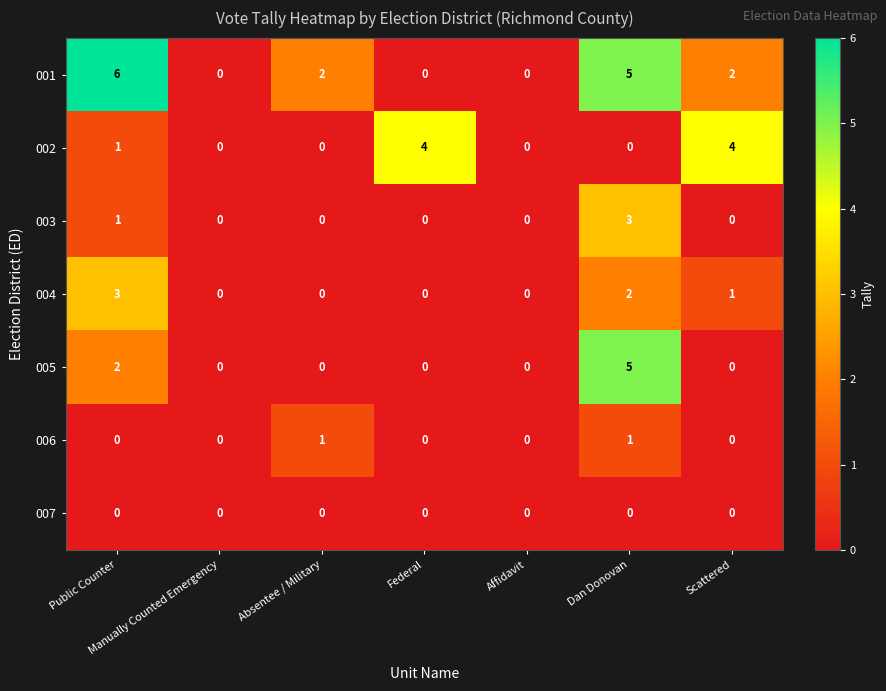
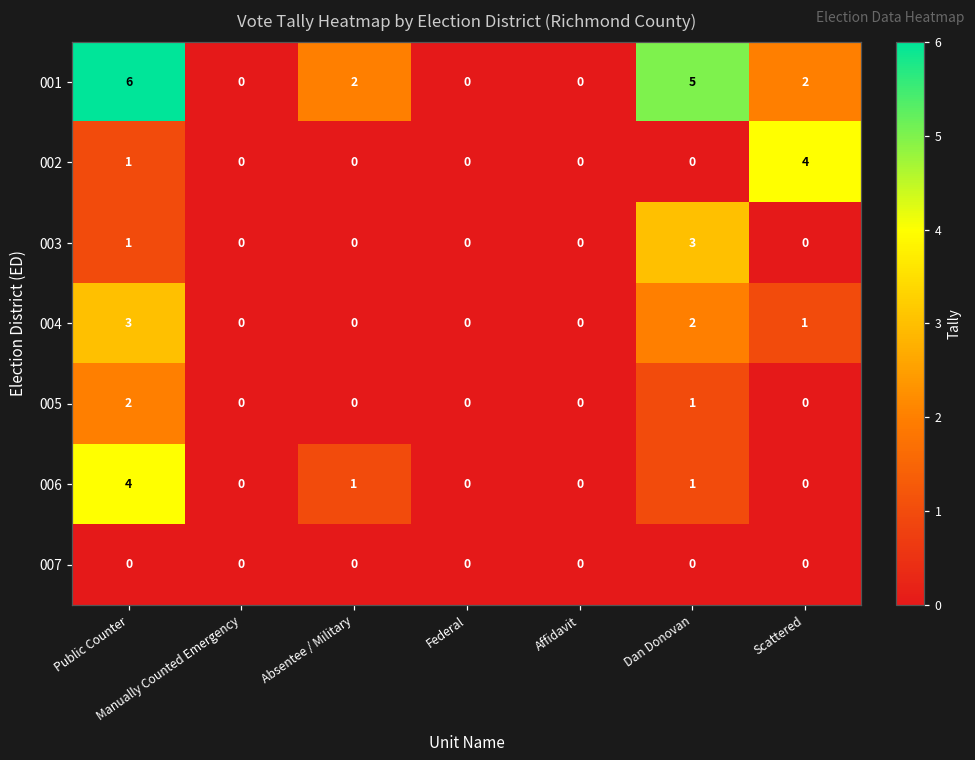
002, Federal: 4 -> 0
005, Dan Donovan: 5 -> 1
006, Public Counter: 0 -> 4
